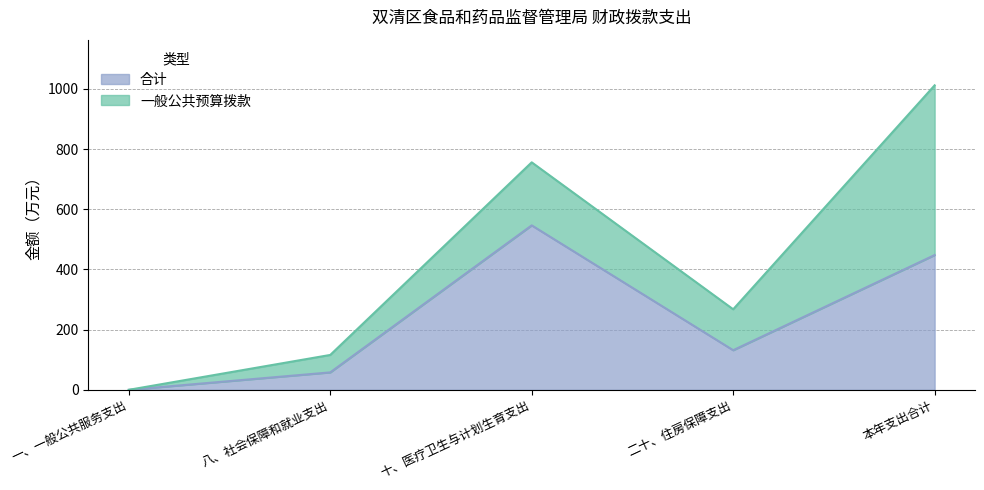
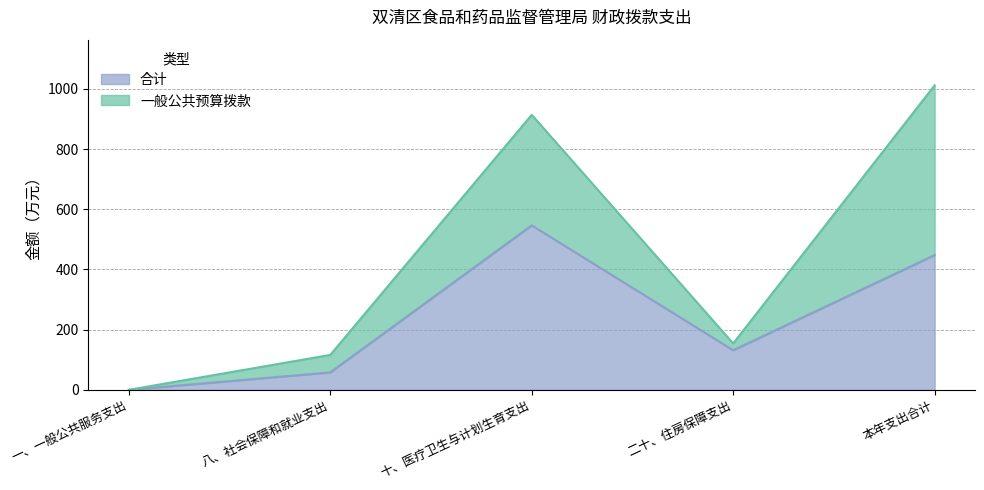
一般公共预算拨款, 十、医疗卫生与计划生育支出: 210 -> 370
一般公共预算拨款, 二十、住房保障支出: 140 -> 20
